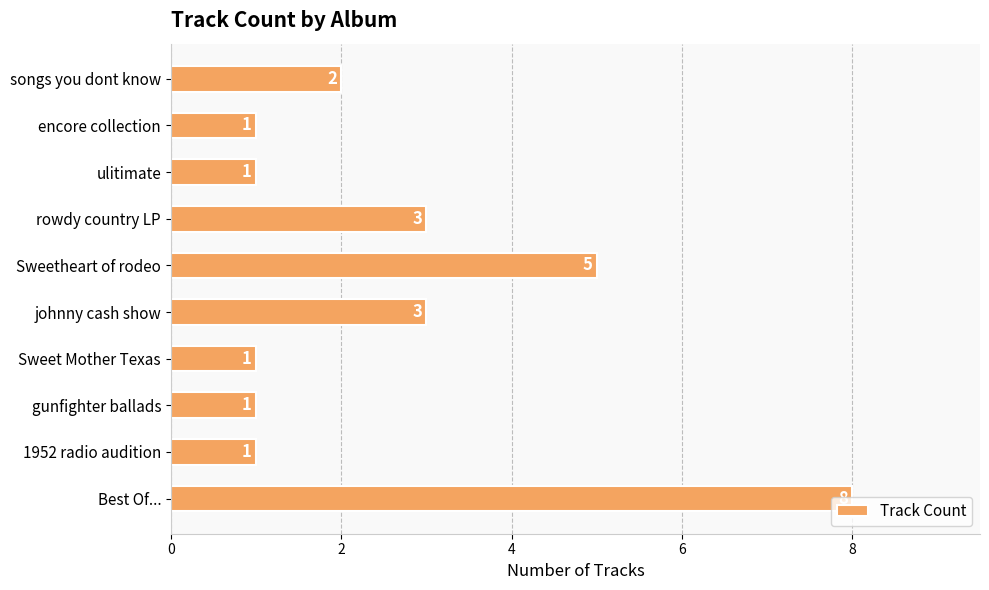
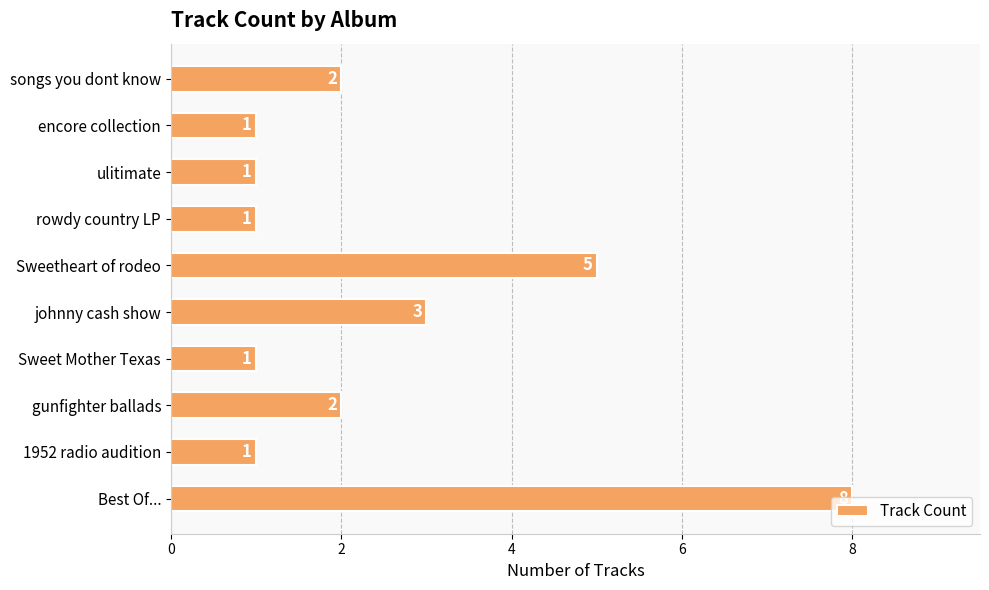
rowdy country LP: 3 -> 1
gunfighter ballads: 1 -> 2
